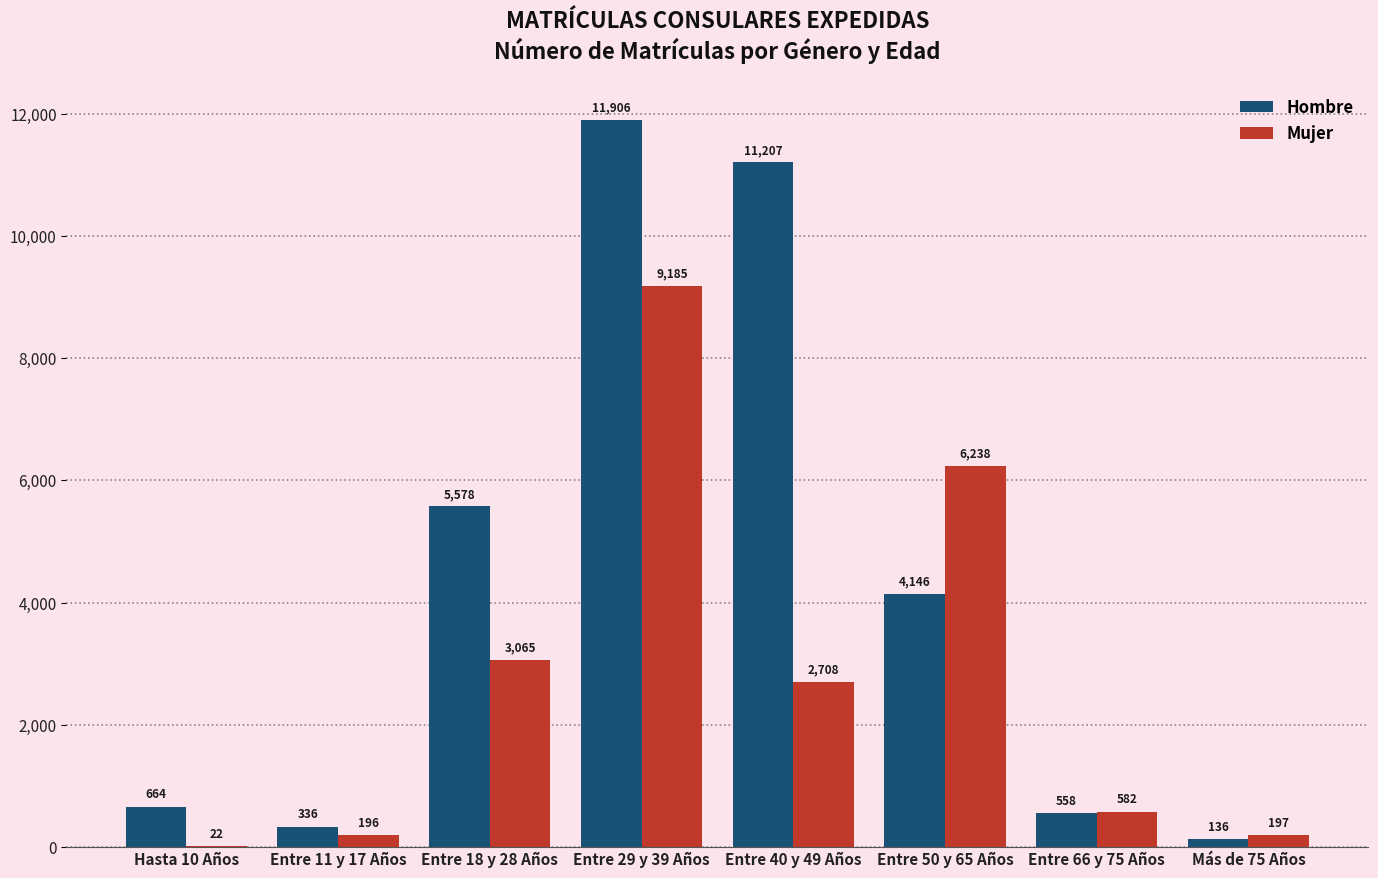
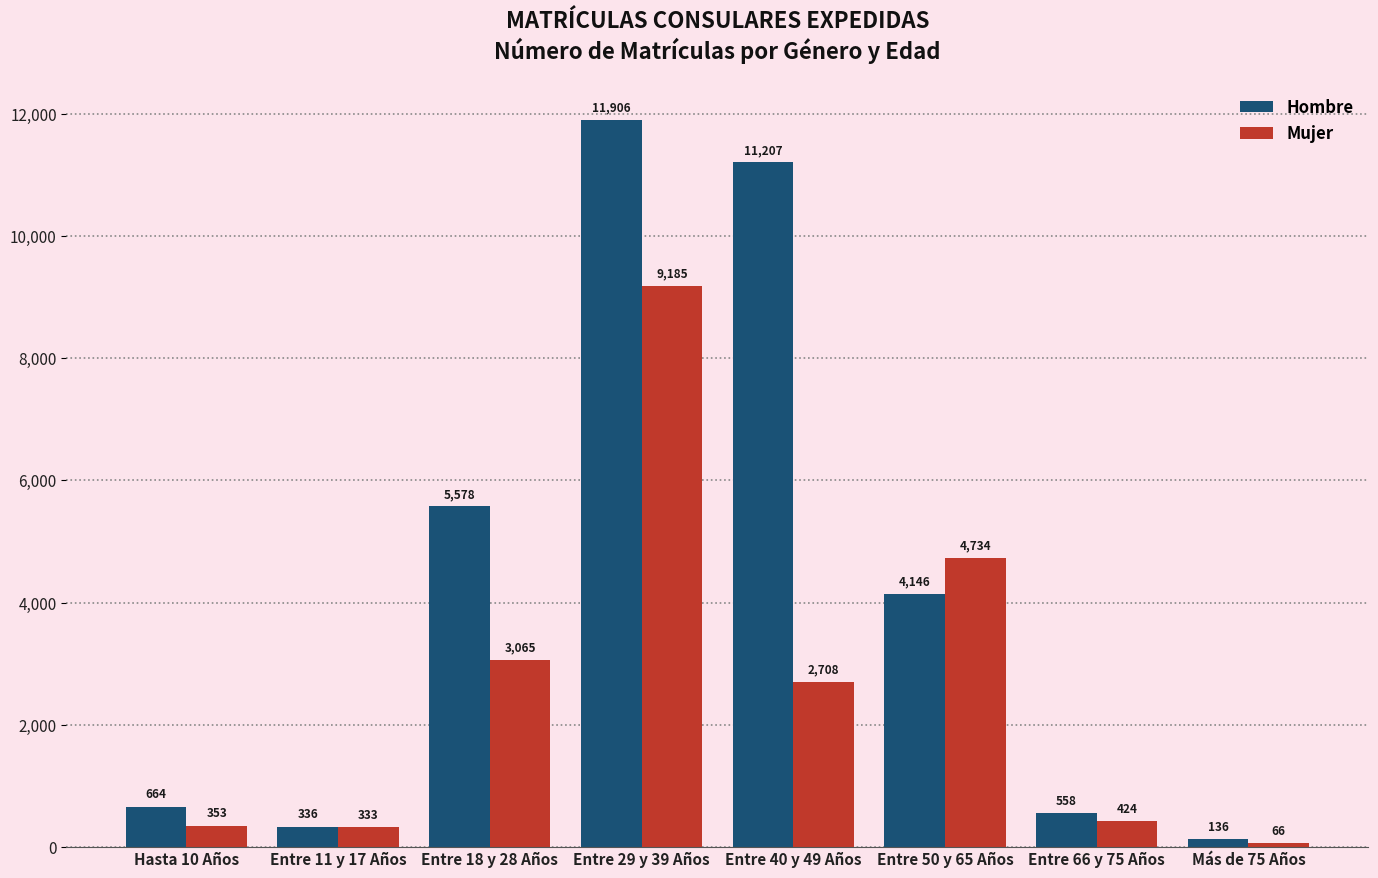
Mujer, Hasta 10 Años: 22 -> 353
Mujer, Entre 11 y 17 Años: 196 -> 333
Mujer, Entre 50 y 65 Años: 6,238 -> 4,734
Mujer, Entre 66 y 75 Años: 582 -> 424
Mujer, Más de 75 Años: 197 -> 66
